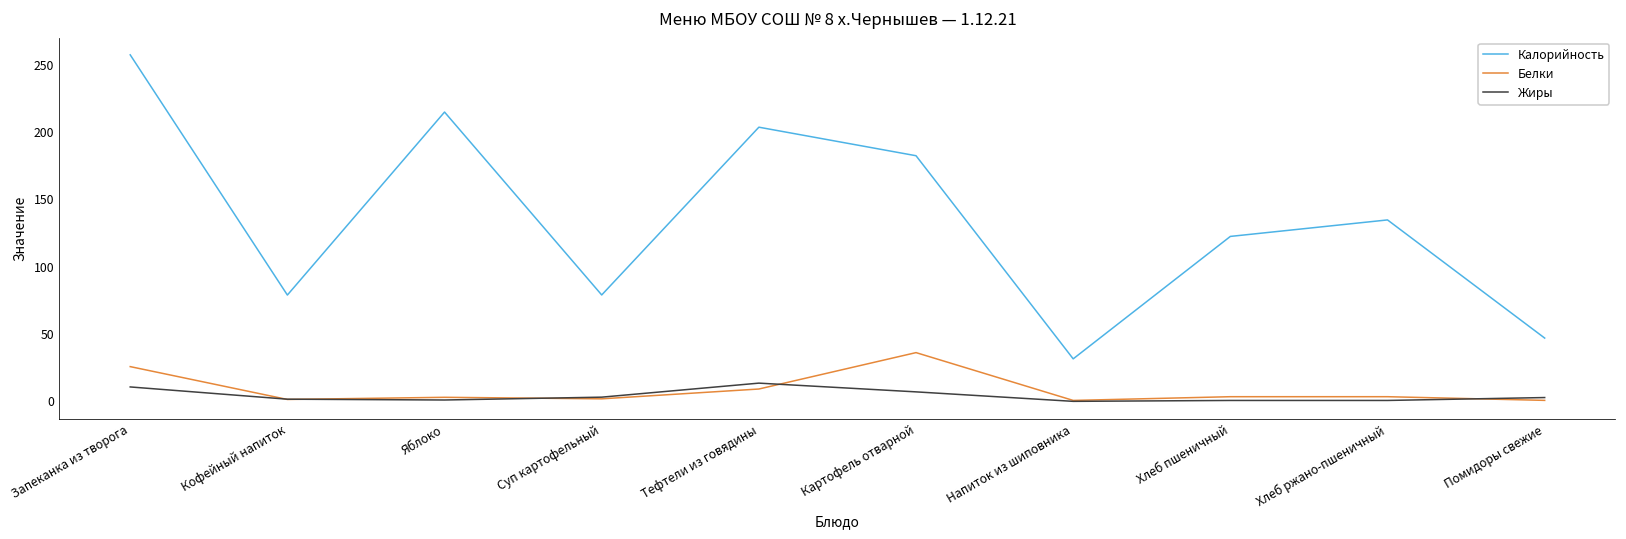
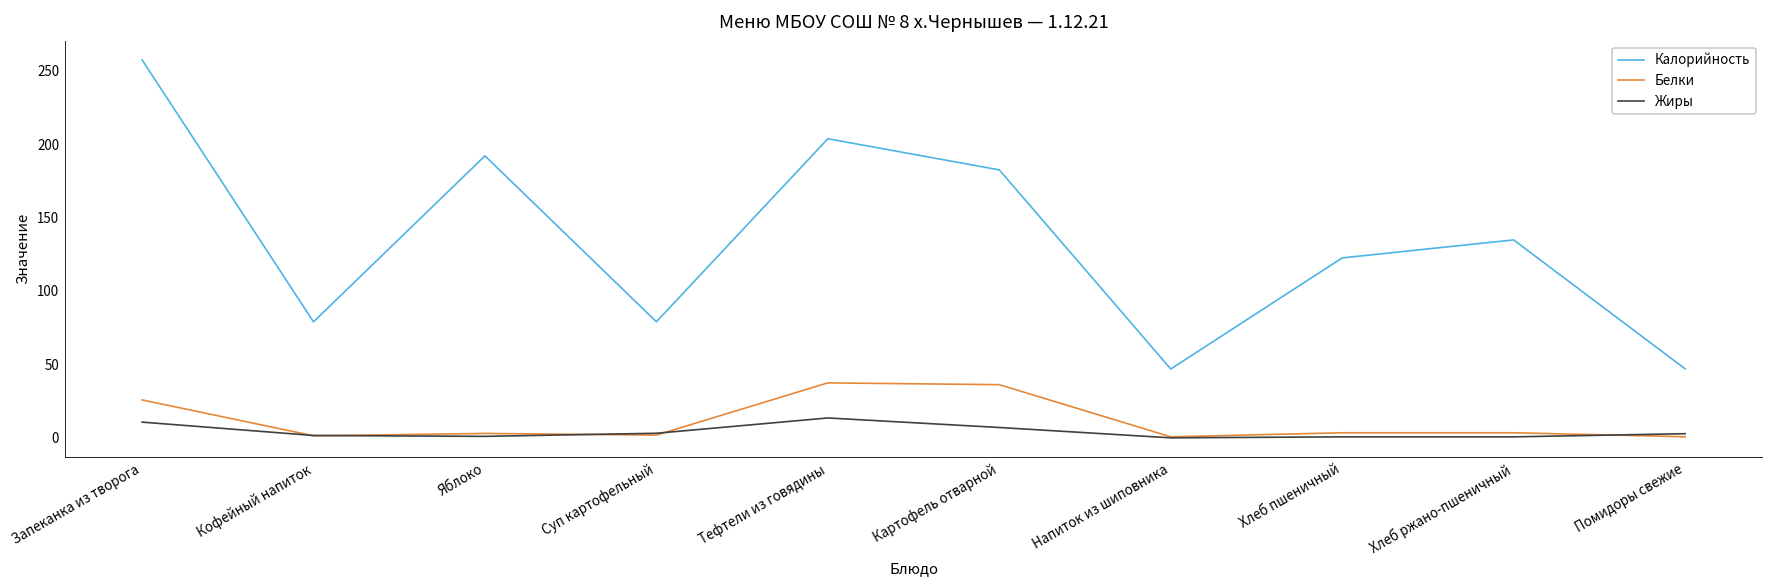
Калорийность, Яблоко: 215 -> 192
Белки, Тефтели из говядины: 9 -> 37
Калорийность, Напиток из шиповника: 32 -> 47
